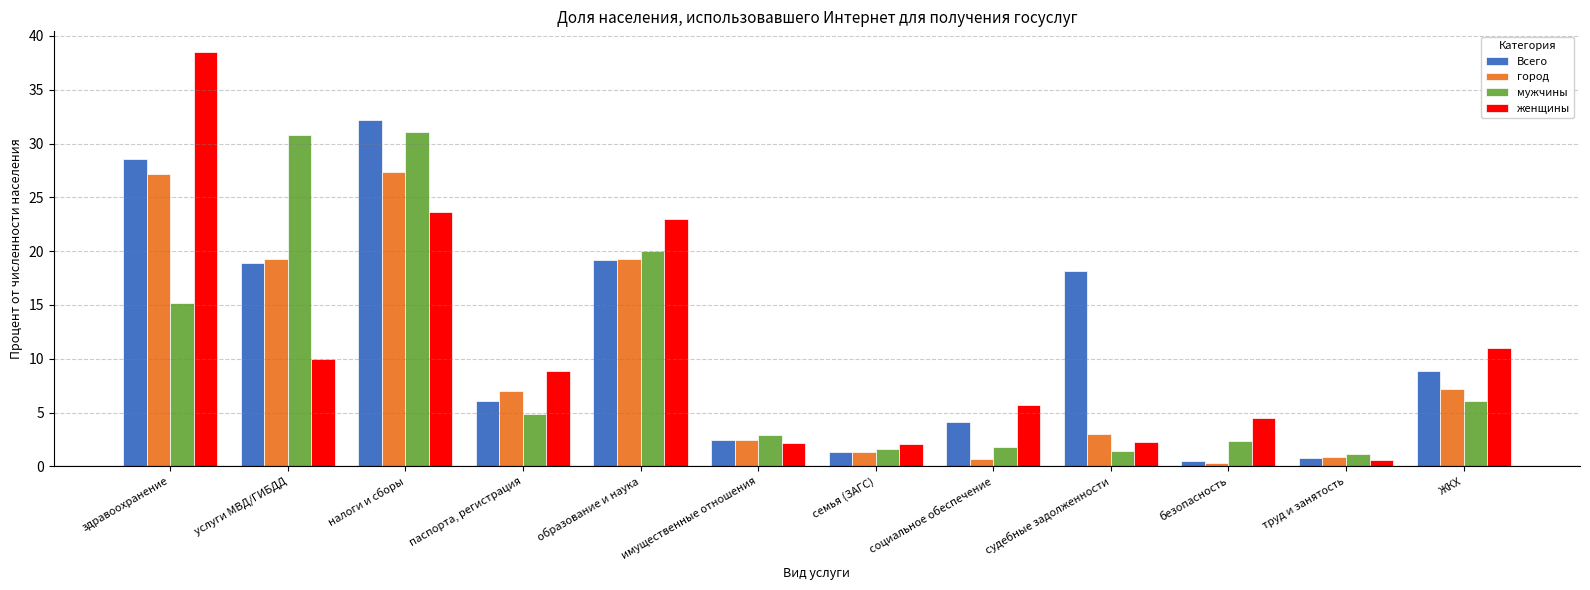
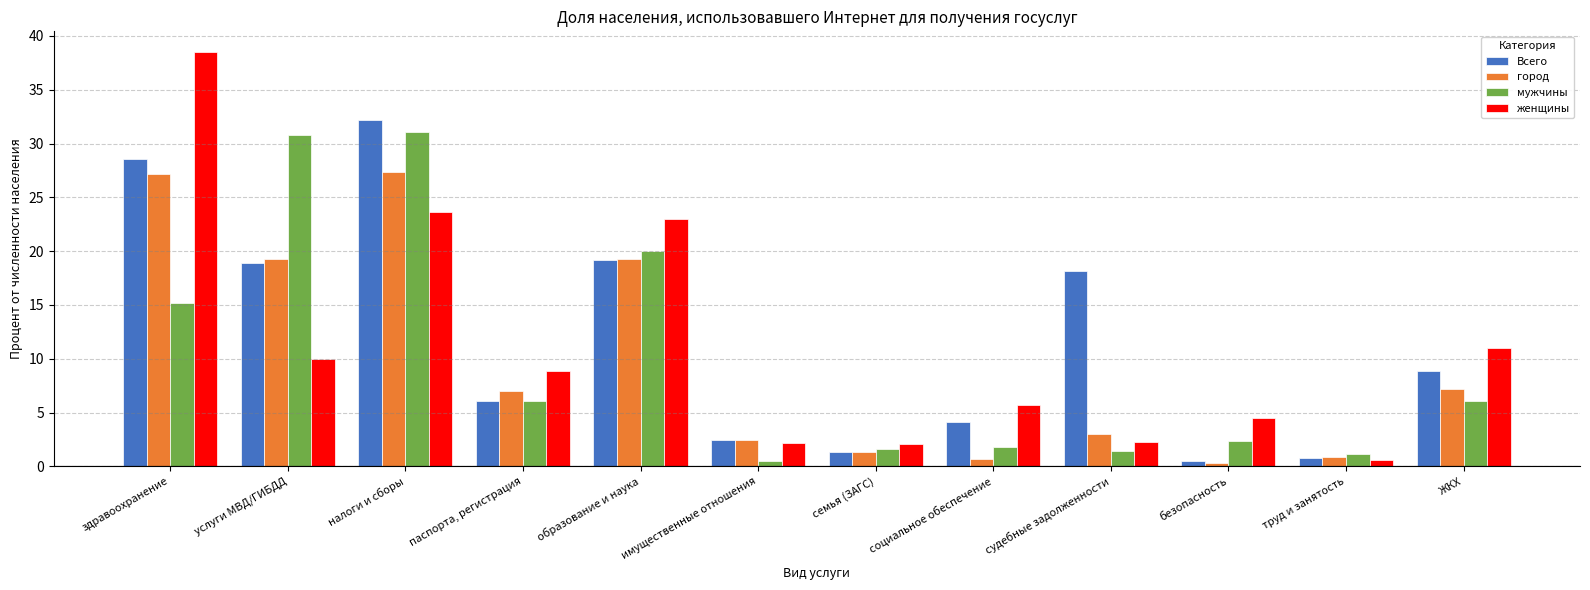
мужчины, паспорта, регистрация: 4.9 -> 6.1
мужчины, имущественные отношения: 2.9 -> 0.5
